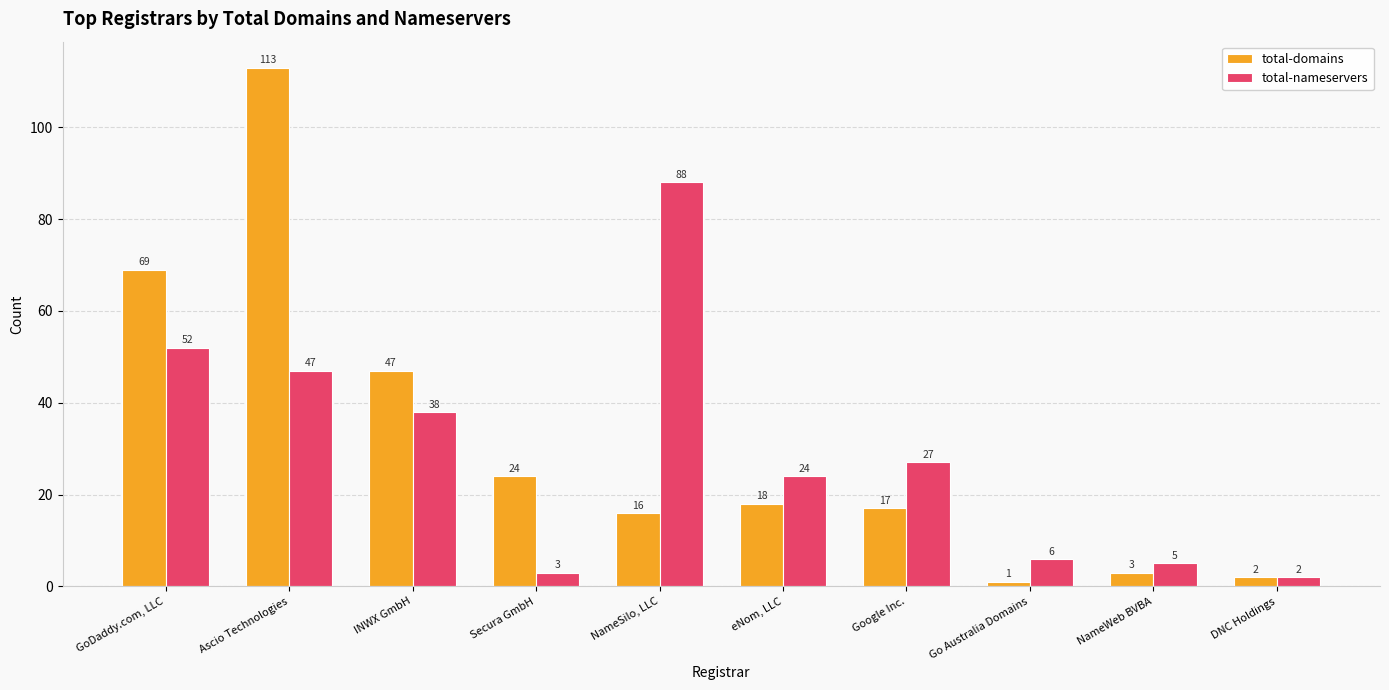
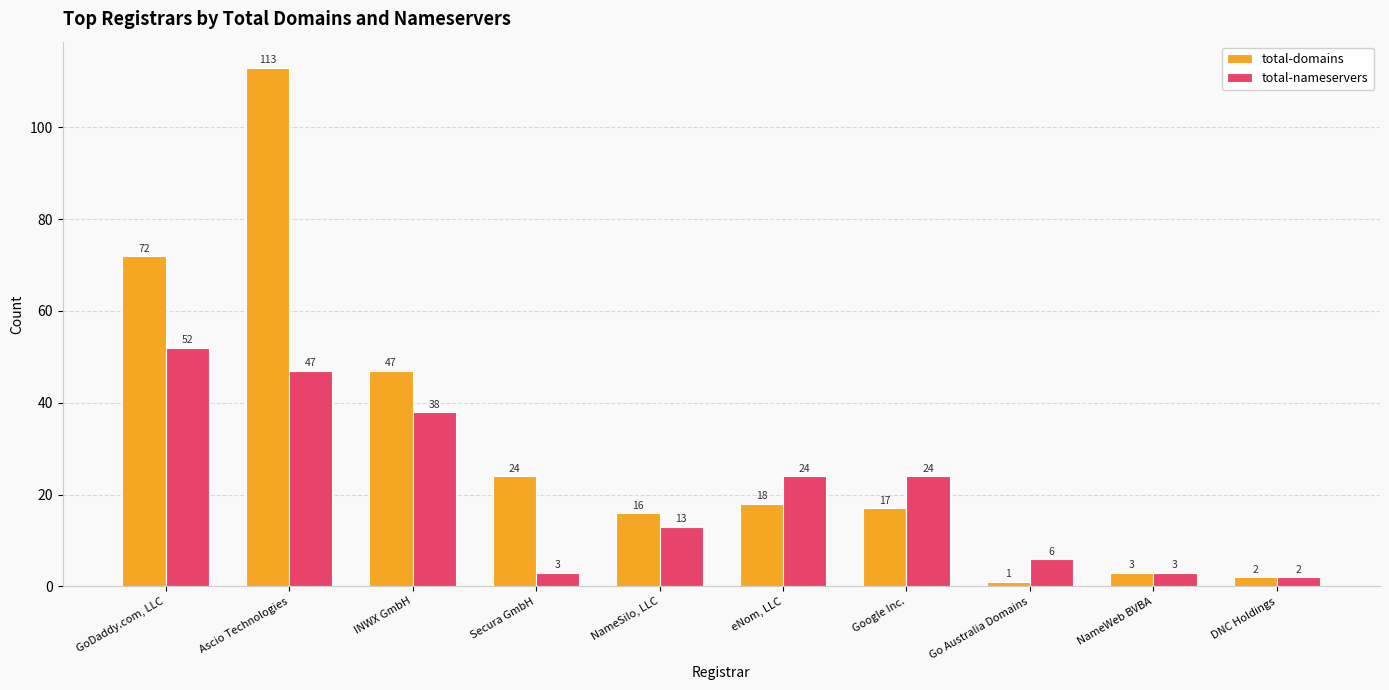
total-domains, GoDaddy.com, LLC: 69 -> 72
total-nameservers, NameSilo, LLC: 88 -> 13
total-nameservers, Google Inc.: 27 -> 24
total-nameservers, NameWeb BVBA: 5 -> 3
